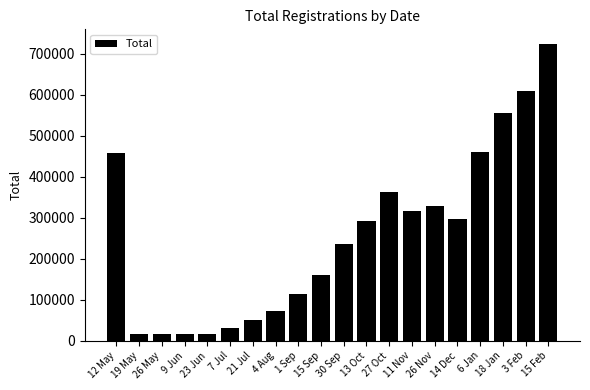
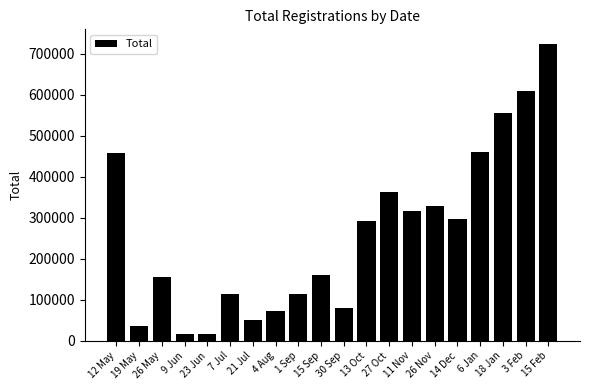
19 May: 20000 -> 40000
26 May: 20000 -> 160000
7 Jul: 30000 -> 110000
30 Sep: 240000 -> 80000
